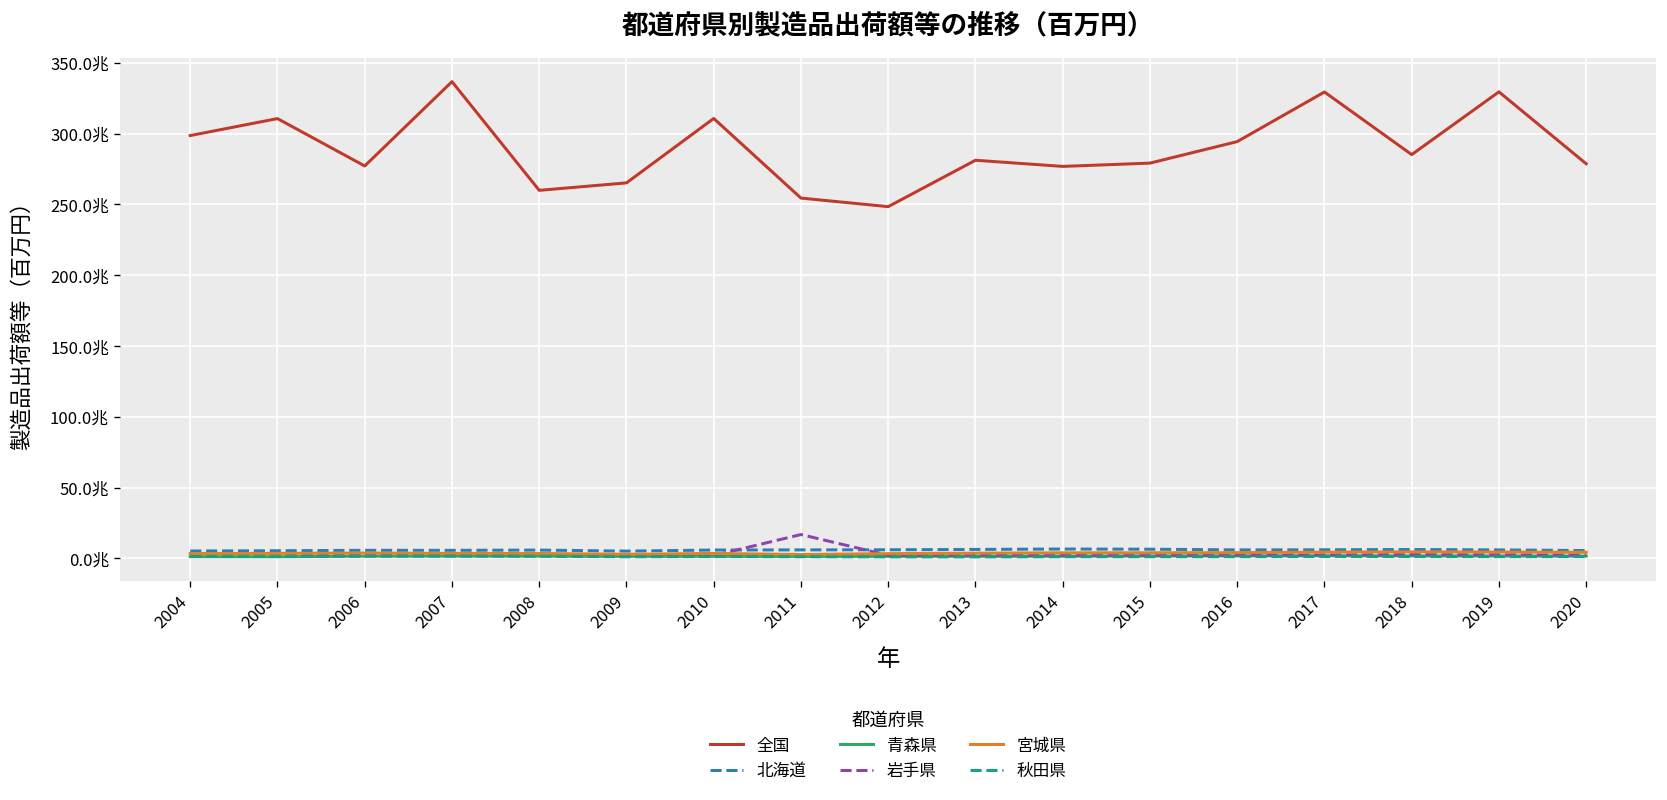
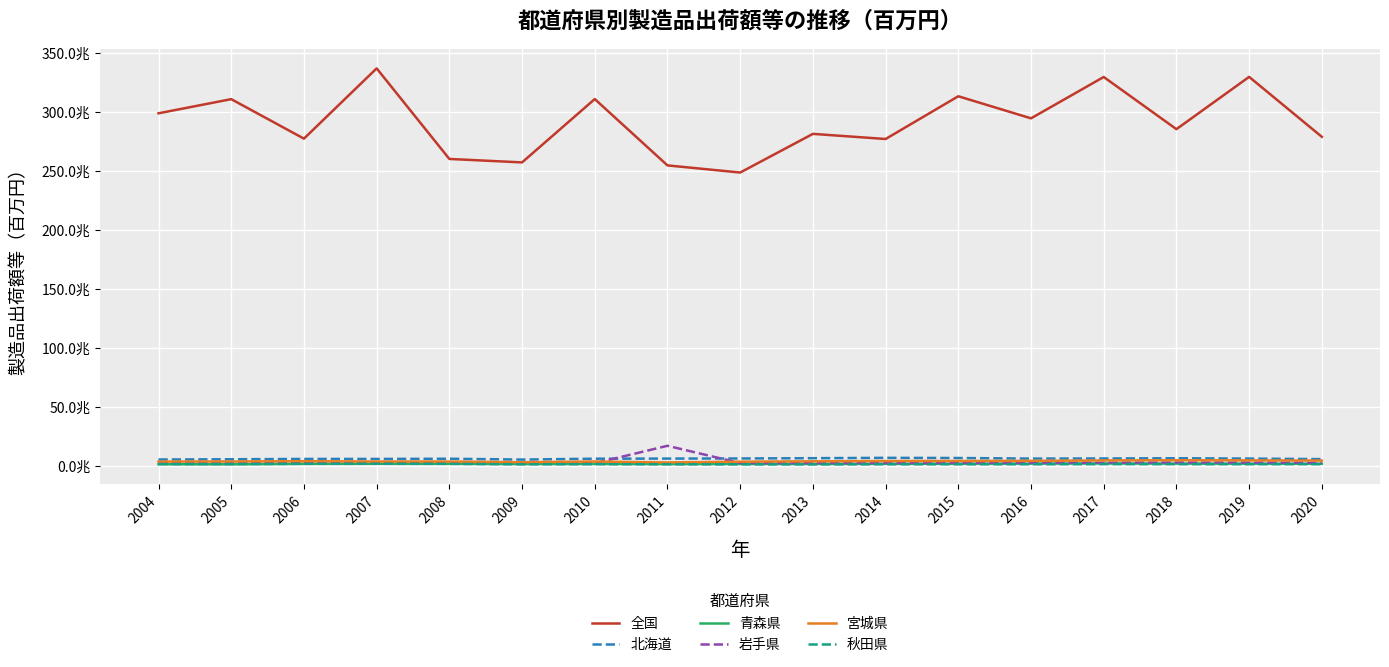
全国, 2009: 265兆 -> 257兆
全国, 2015: 279兆 -> 313兆
